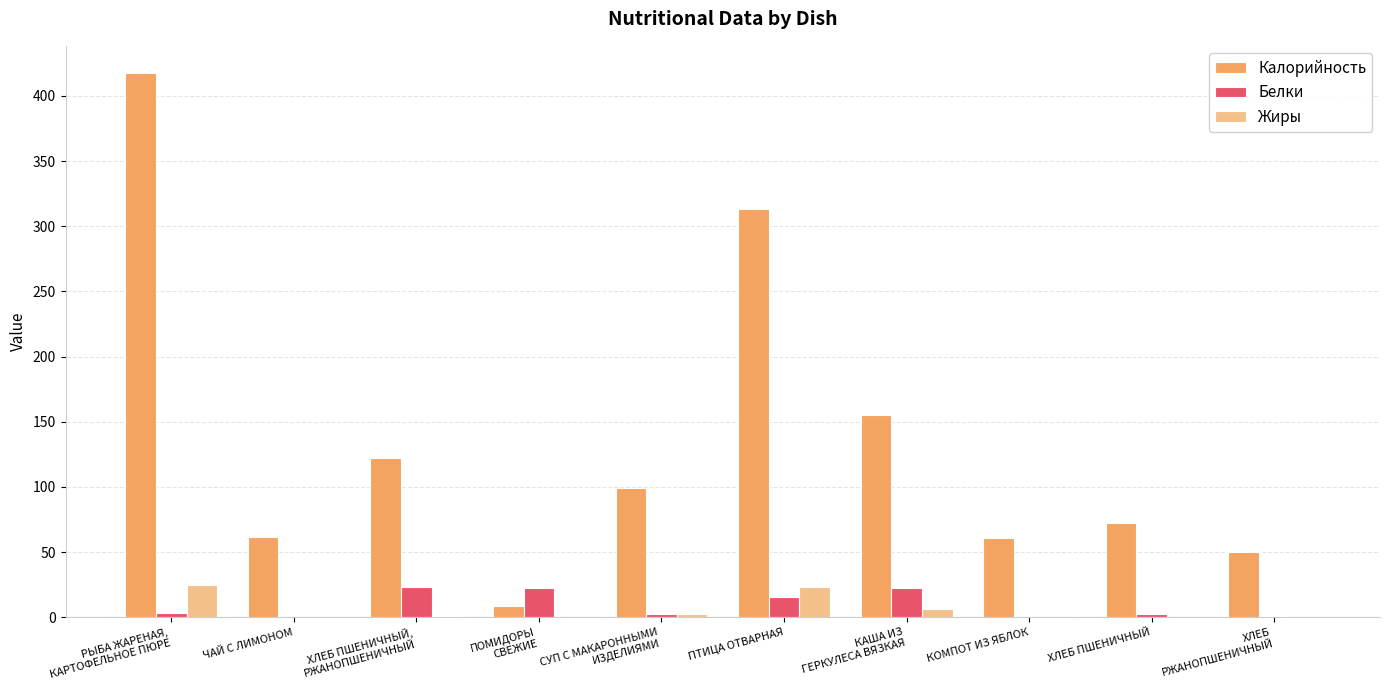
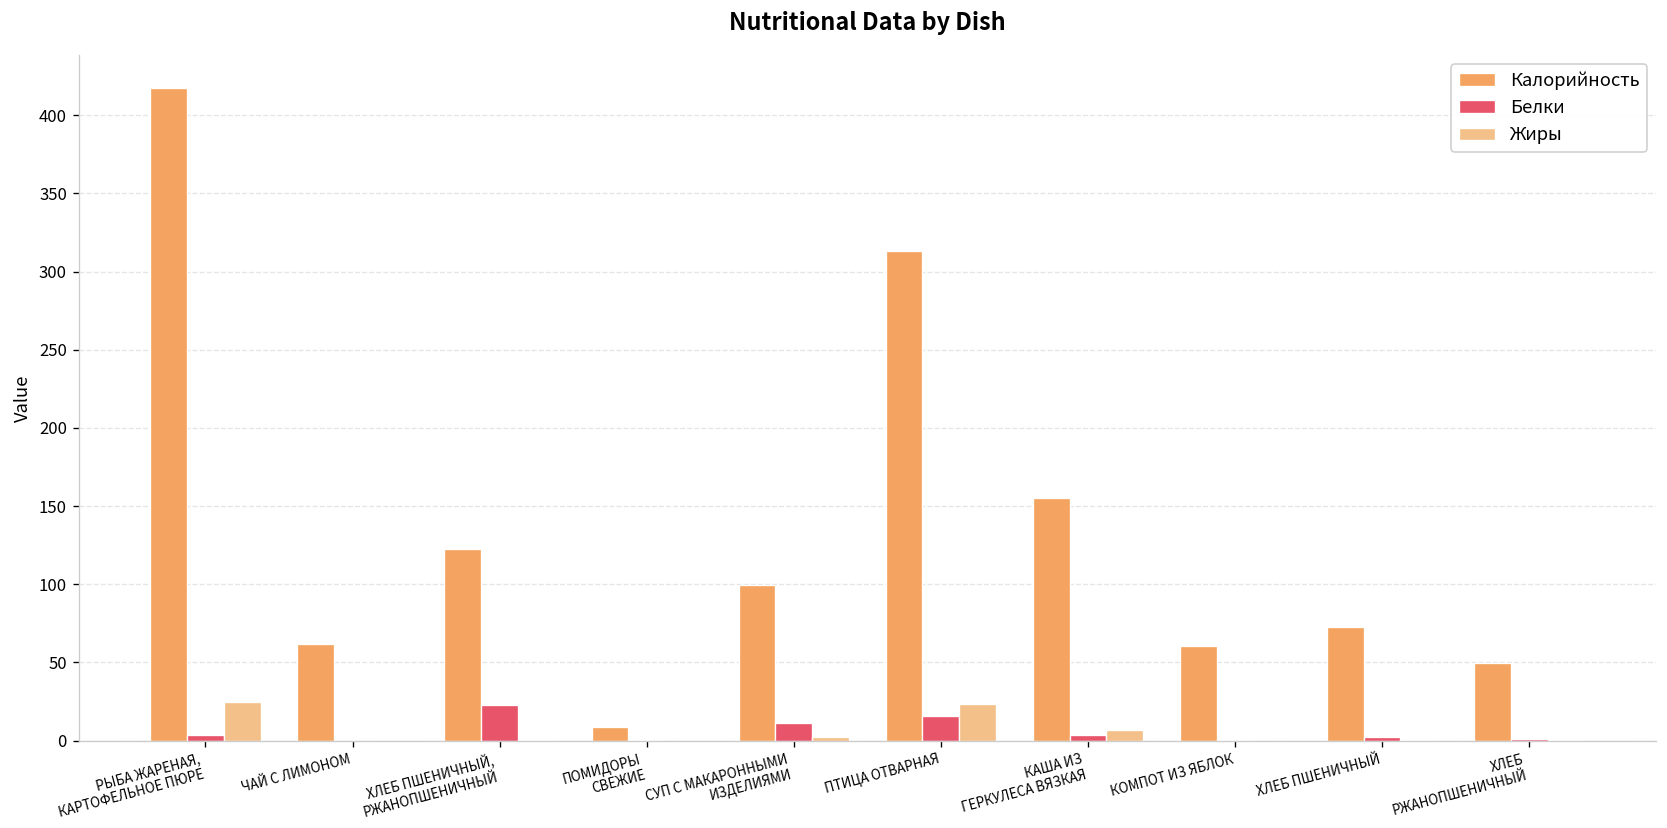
Белки, ПОМИДОРЫ СВЕЖИЕ: 23 -> 0
Белки, СУП С МАКАРОННЫМИ ИЗДЕЛИЯМИ: 2 -> 11
Белки, КАША ИЗ ГЕРКУЛЕСА ВЯЗКАЯ: 23 -> 4
